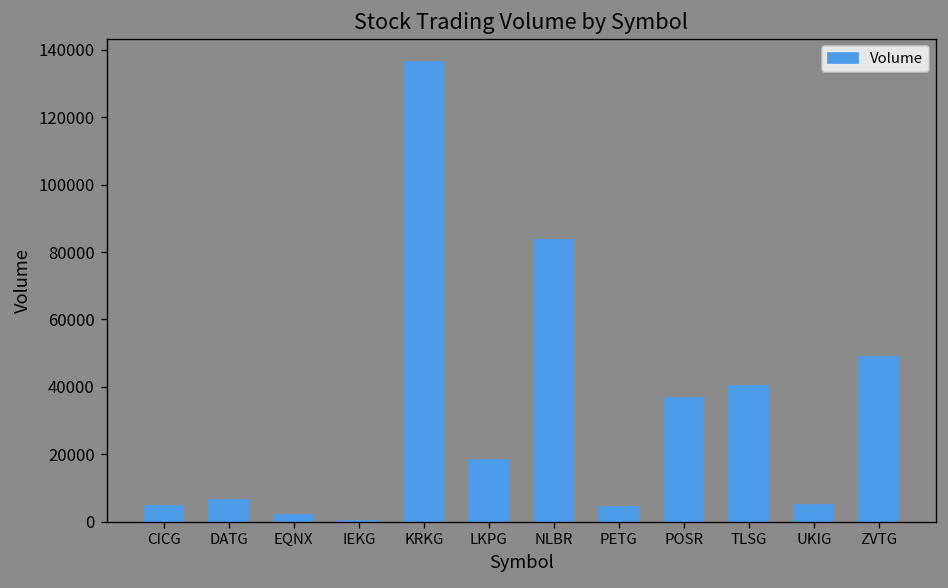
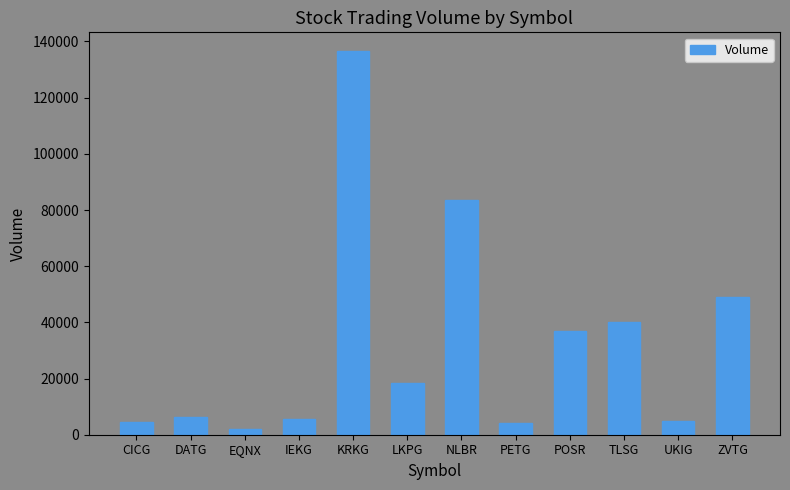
IEKG: 0 -> 6000
